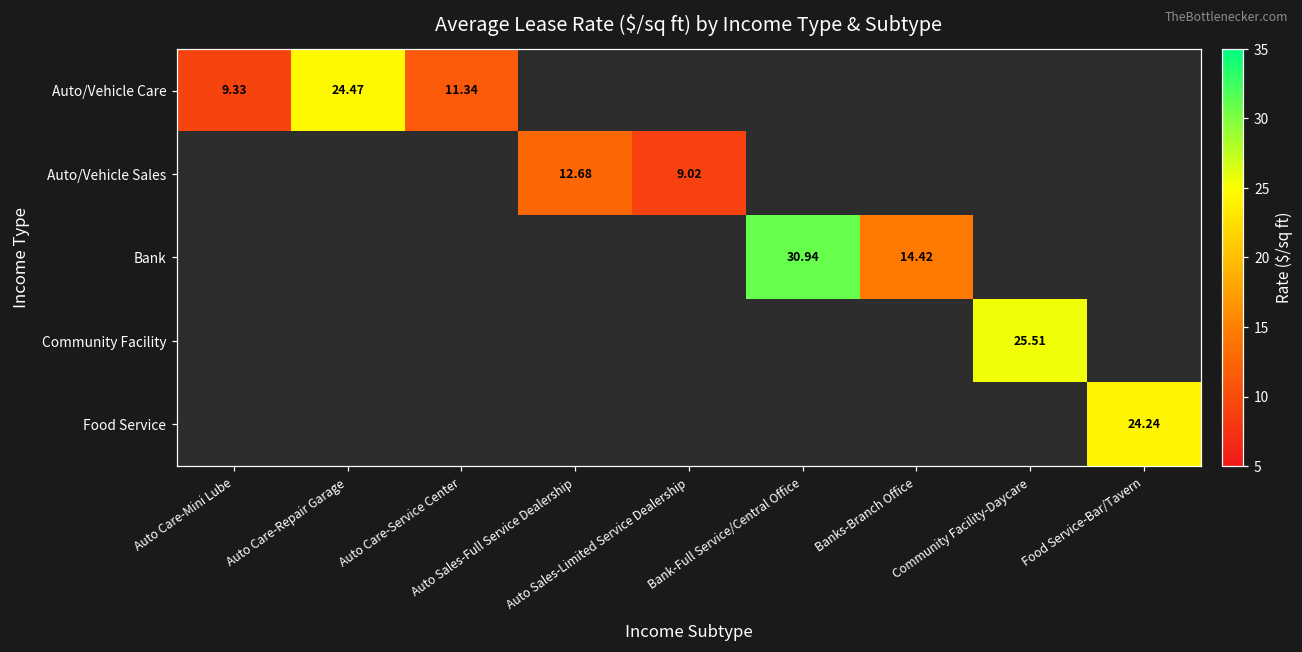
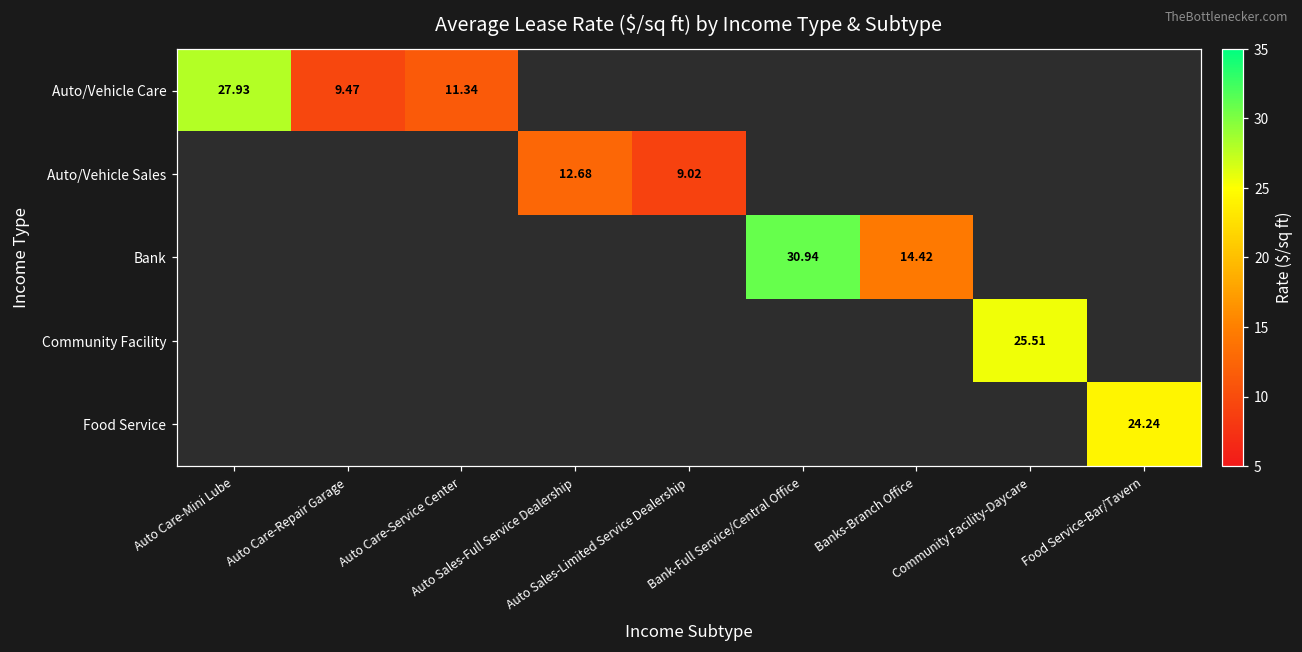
Auto/Vehicle Care, Auto Care-Mini Lube: 9.33 -> 27.93
Auto/Vehicle Care, Auto Care-Repair Garage: 24.47 -> 9.47
